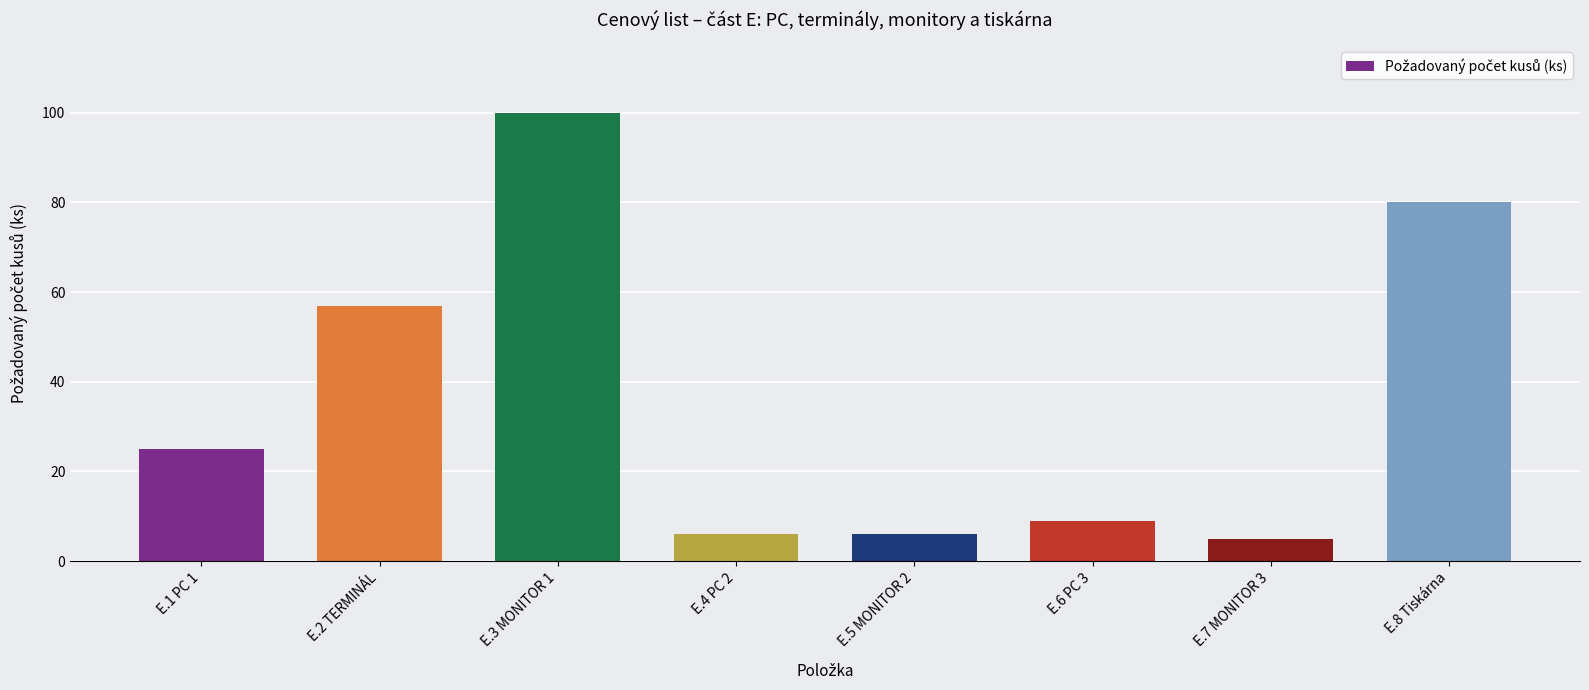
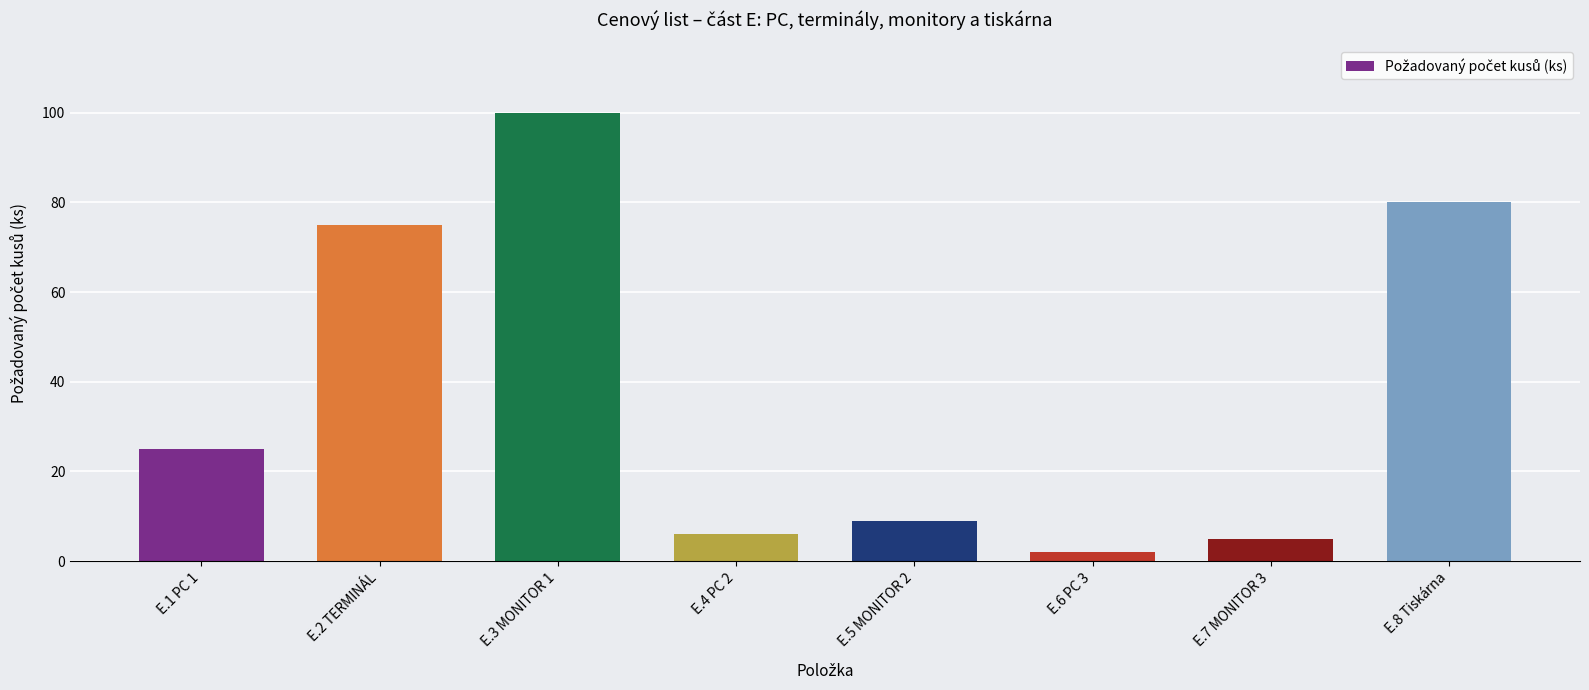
E.2 TERMINÁL: 57 -> 75
E.5 MONITOR 2: 6 -> 9
E.6 PC 3: 9 -> 2
